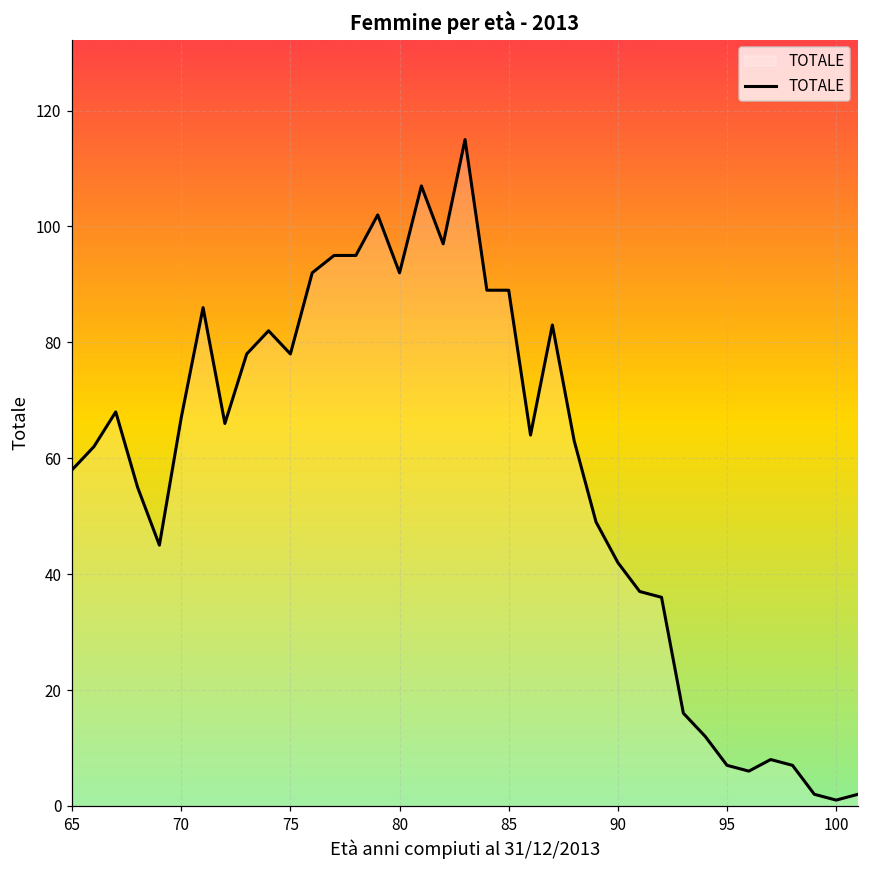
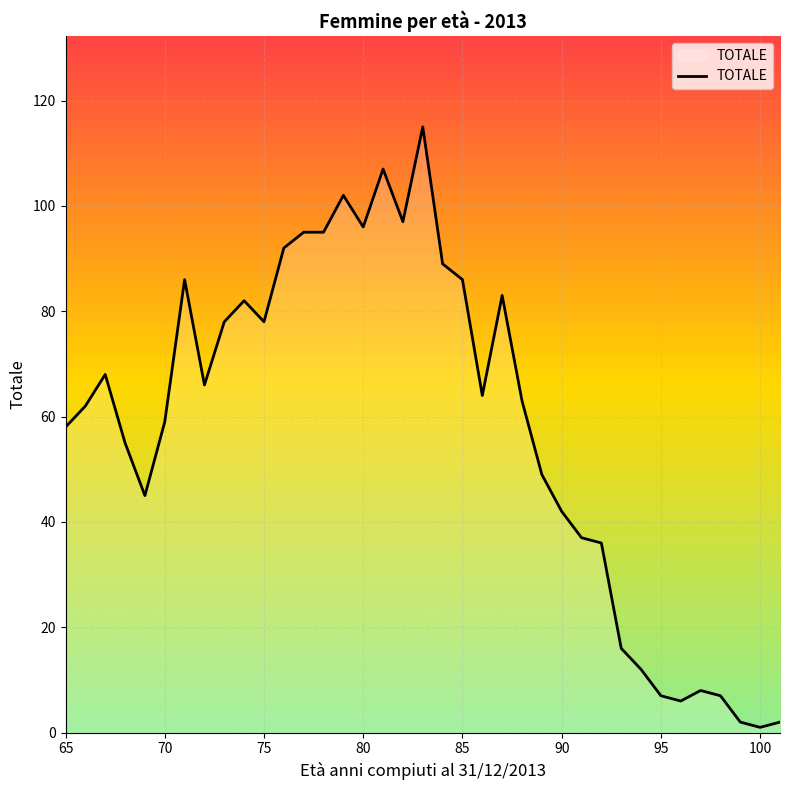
70: 67 -> 59
80: 92 -> 96
85: 89 -> 86
